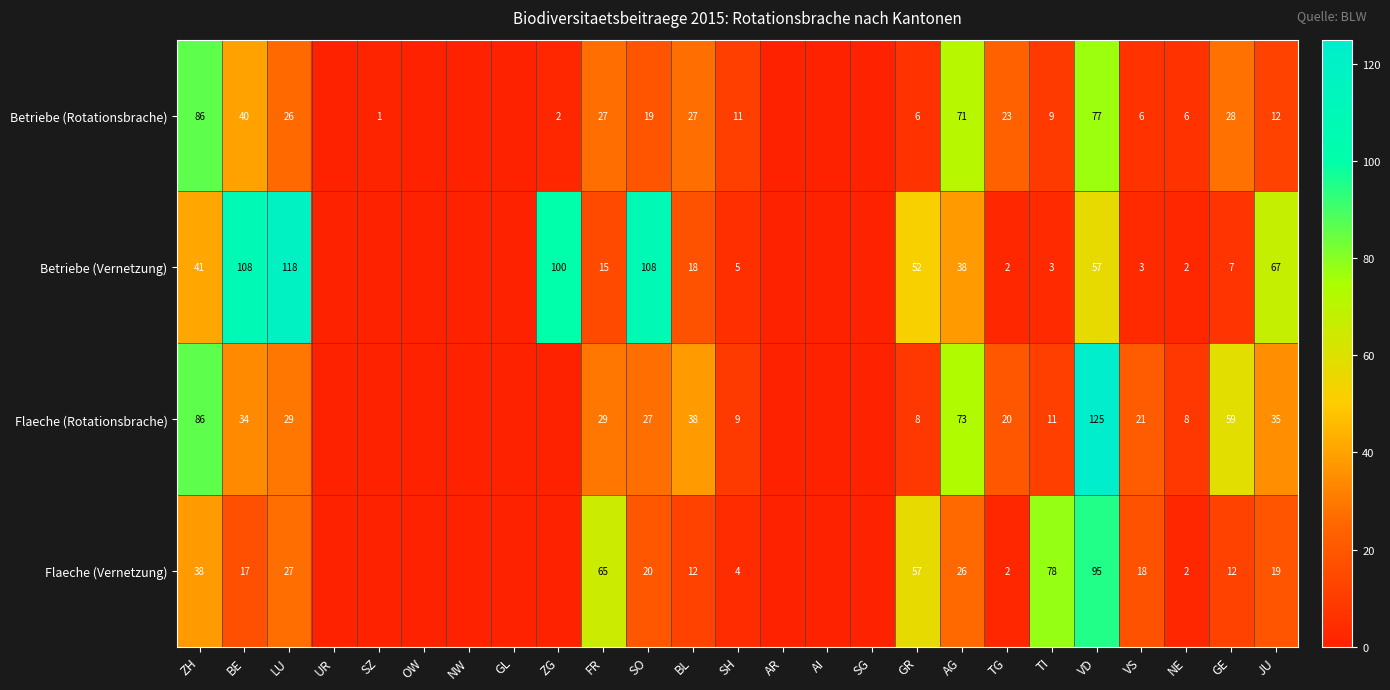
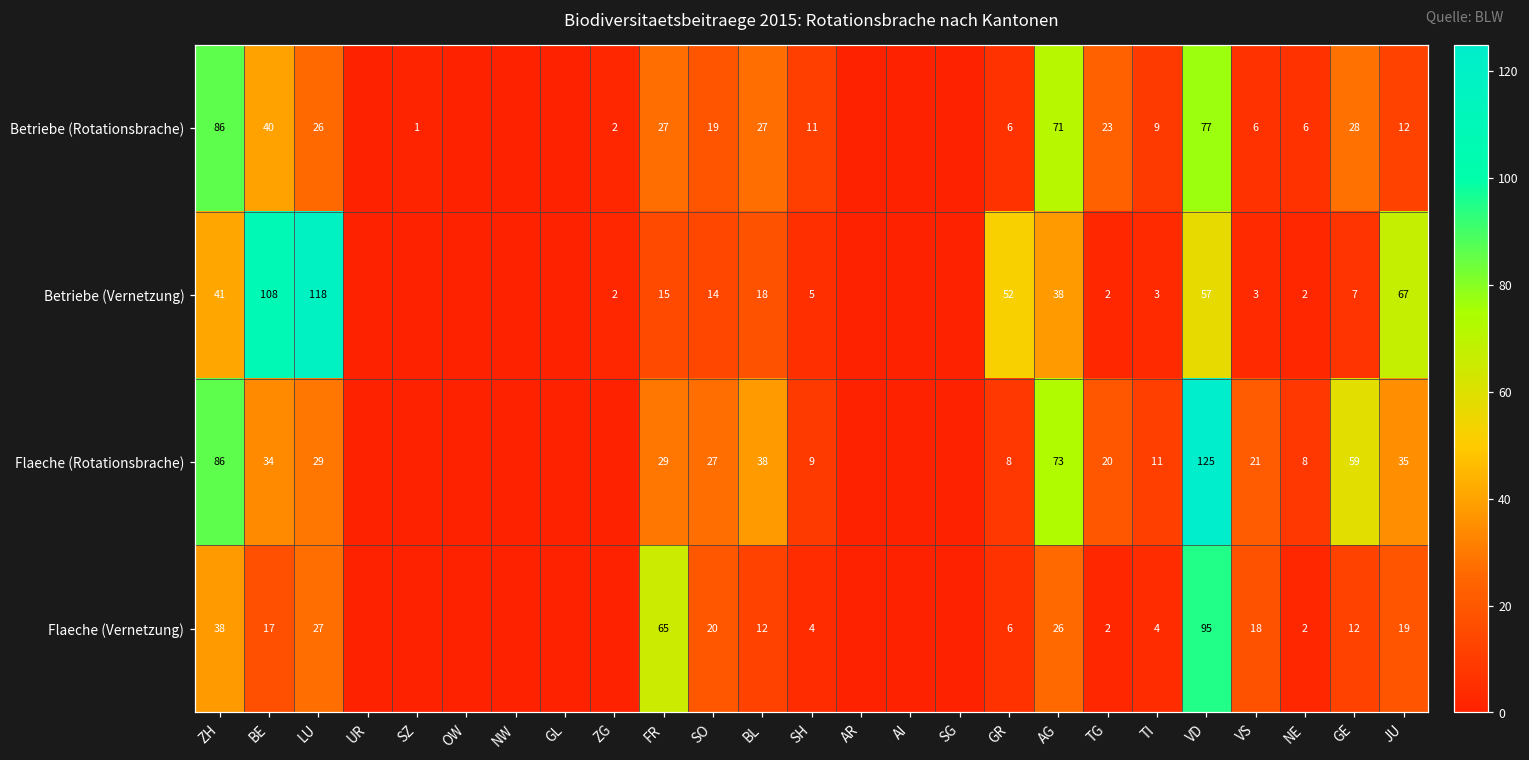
Betriebe (Vernetzung), ZG: 100 -> 2
Betriebe (Vernetzung), SO: 108 -> 14
Flaeche (Vernetzung), GR: 57 -> 6
Flaeche (Vernetzung), TI: 78 -> 4
